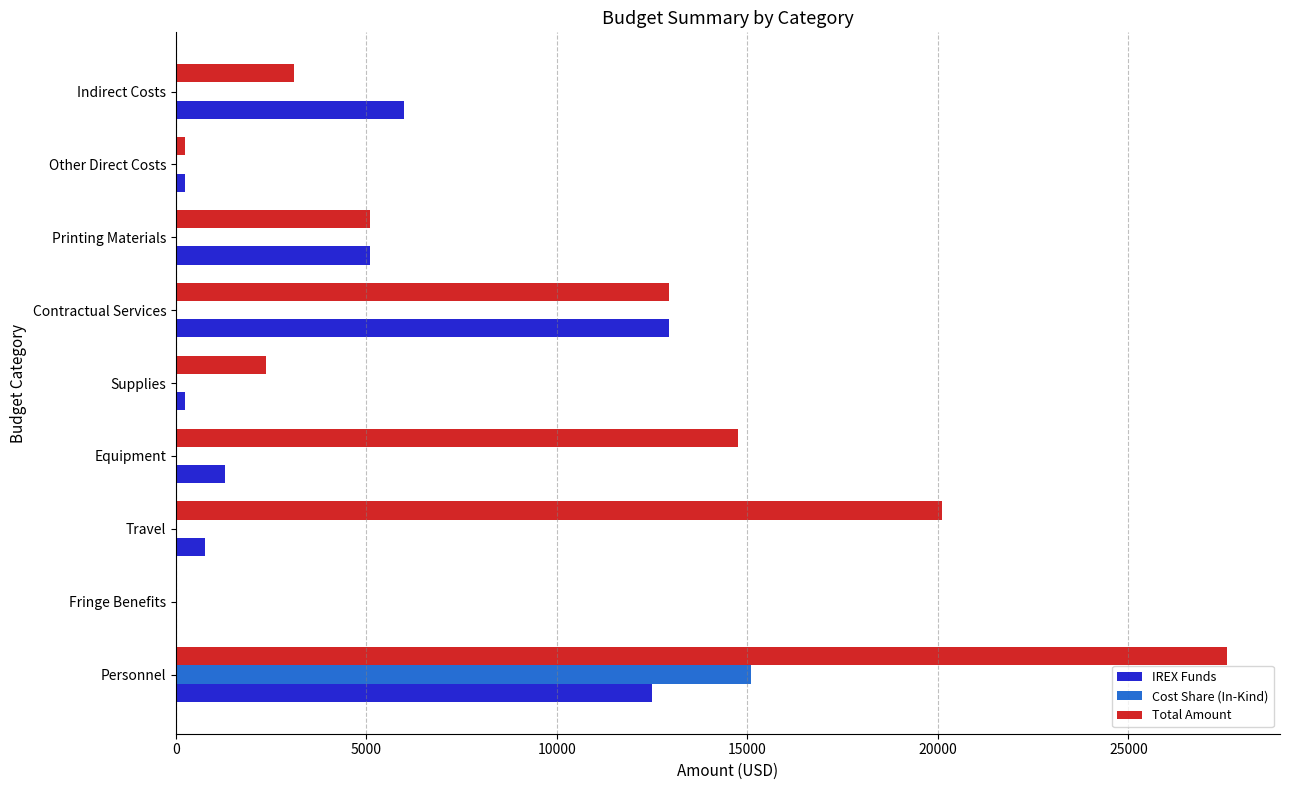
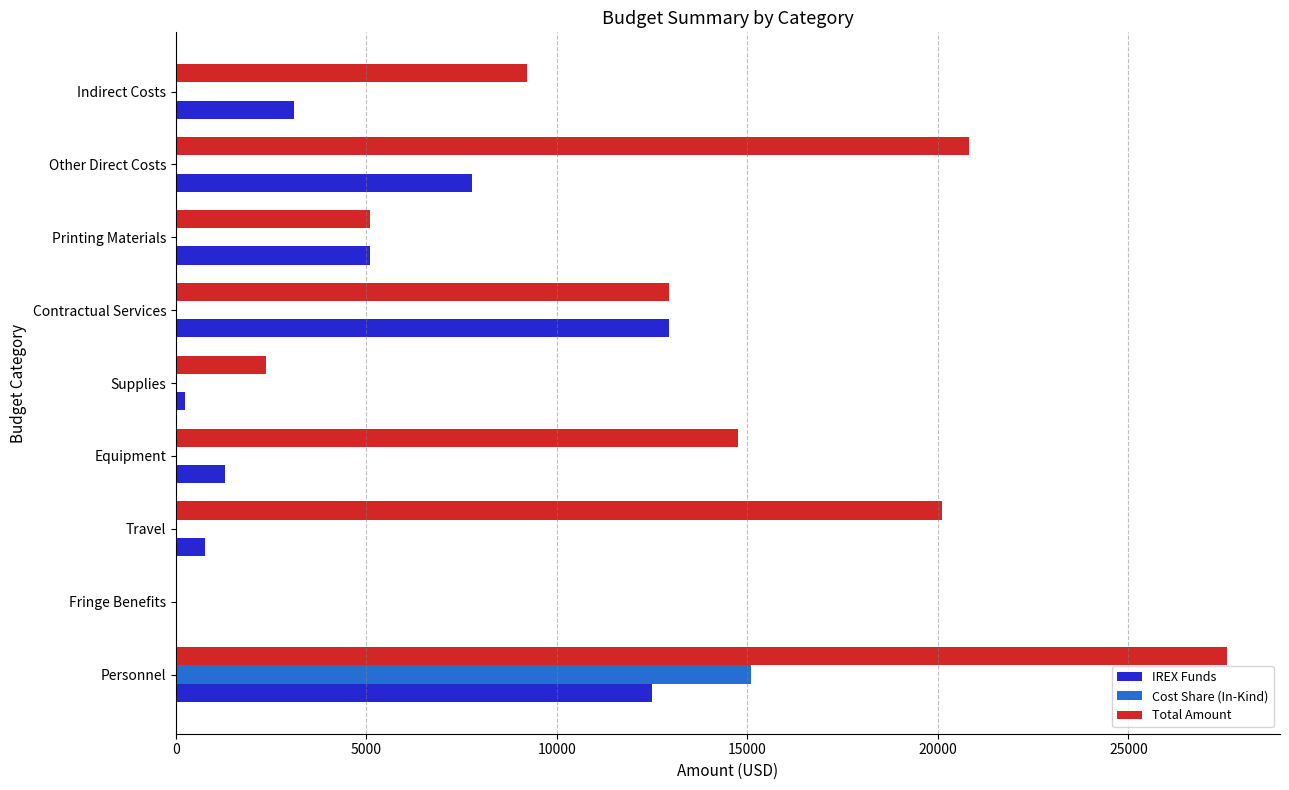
Total Amount, Indirect Costs: 3100 -> 9200
IREX Funds, Indirect Costs: 6000 -> 3100
Total Amount, Other Direct Costs: 300 -> 20800
IREX Funds, Other Direct Costs: 300 -> 7800
